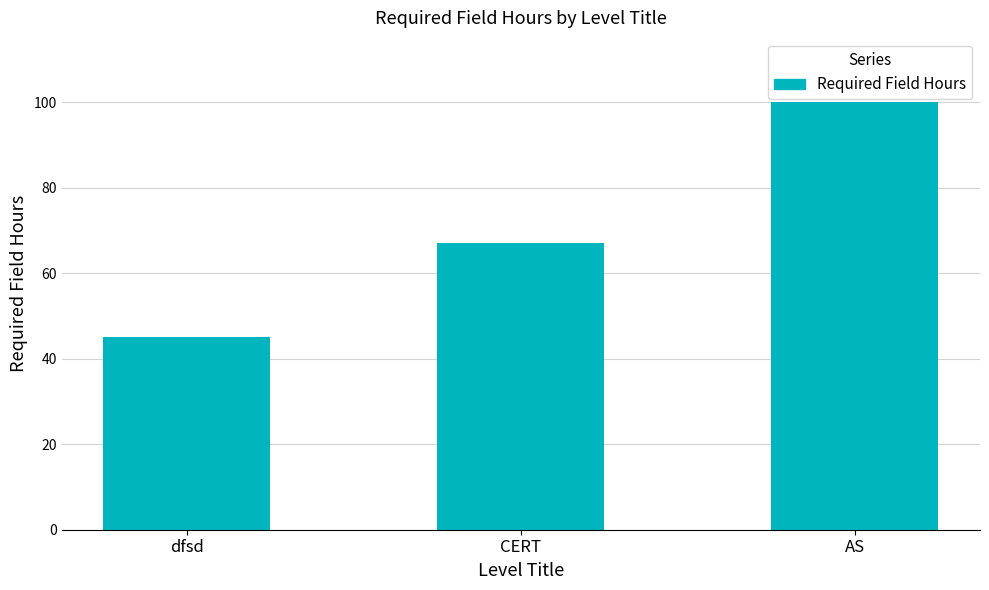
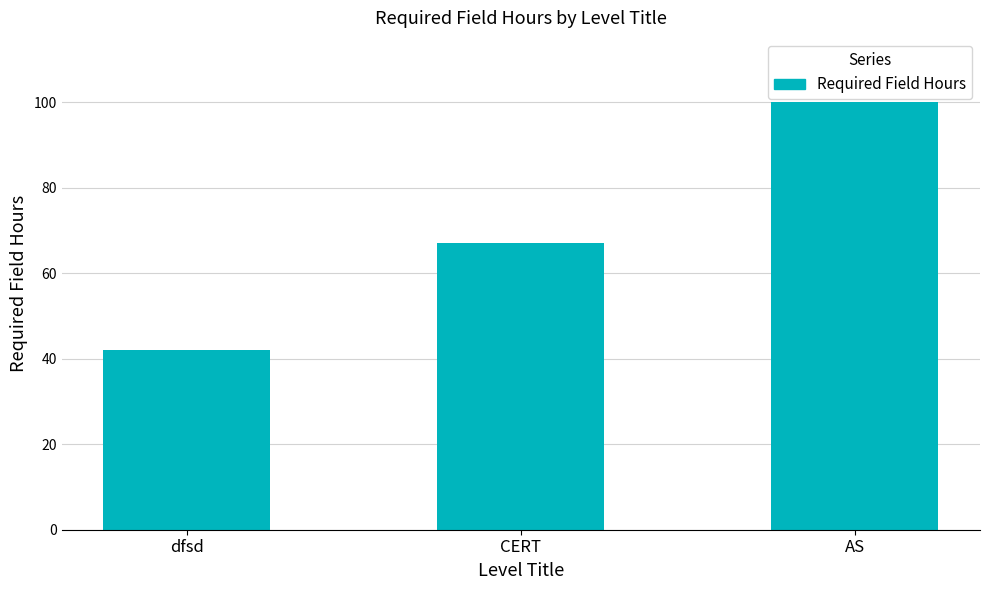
dfsd: 45 -> 42
